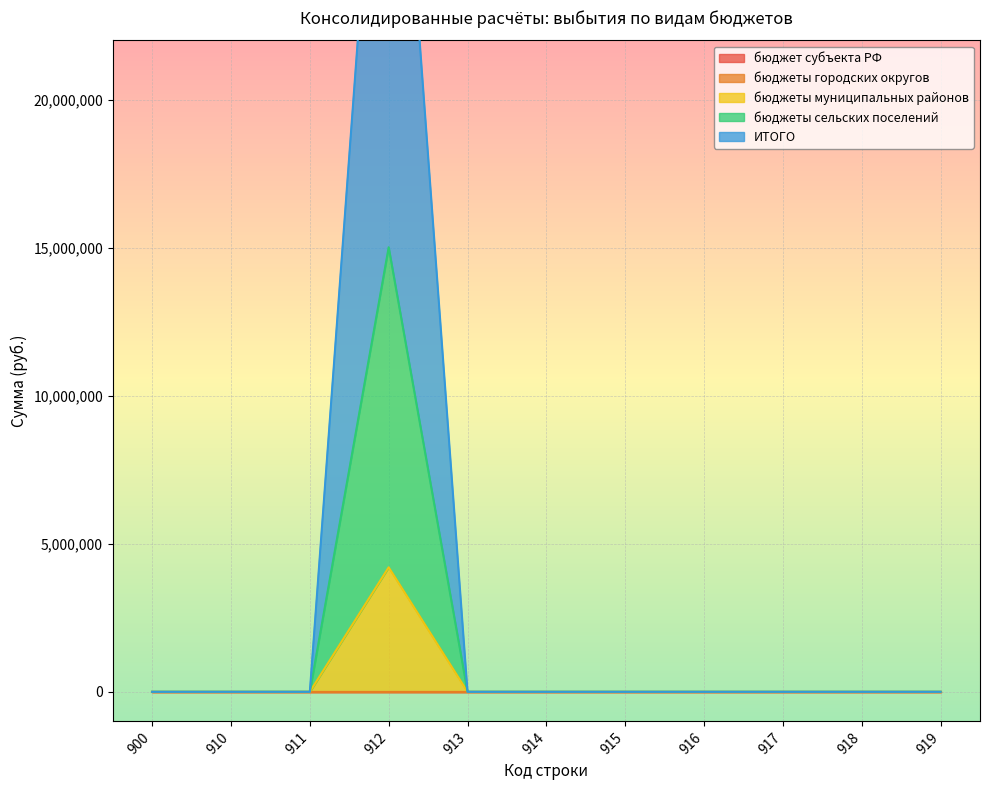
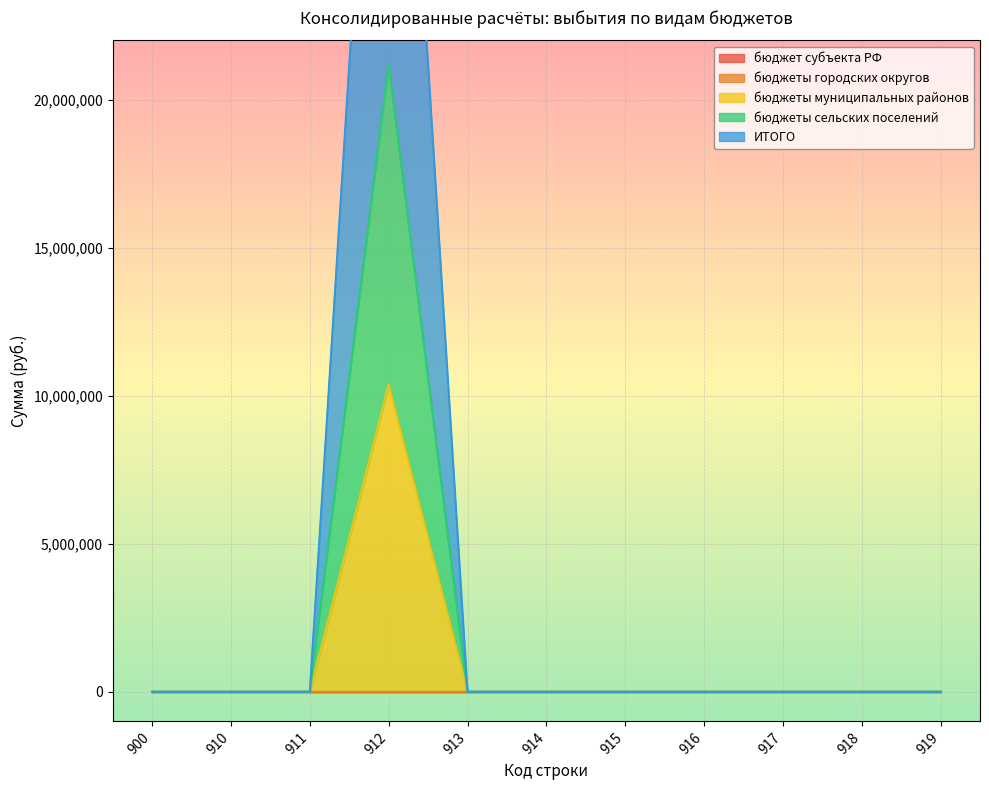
бюджеты муниципальных районов, 912: 4,200,000 -> 10,400,000
